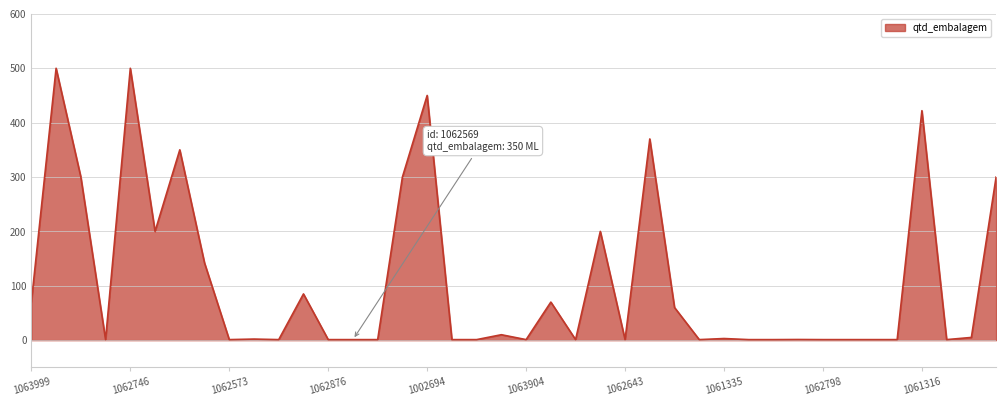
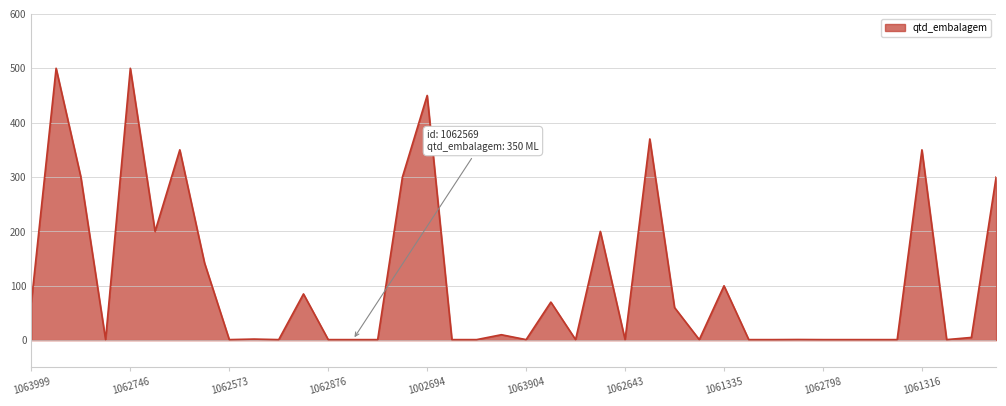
1061335: 0 -> 100
1061316: 420 -> 350
